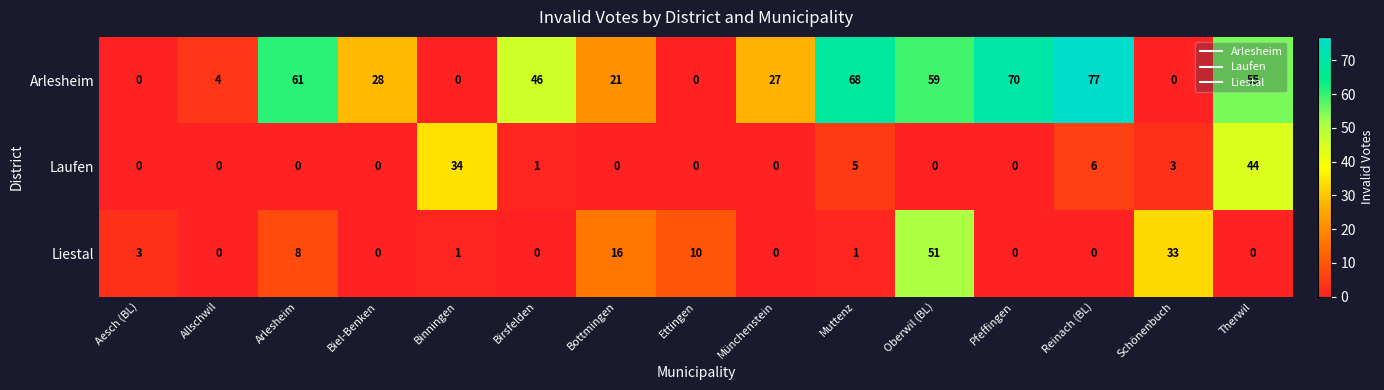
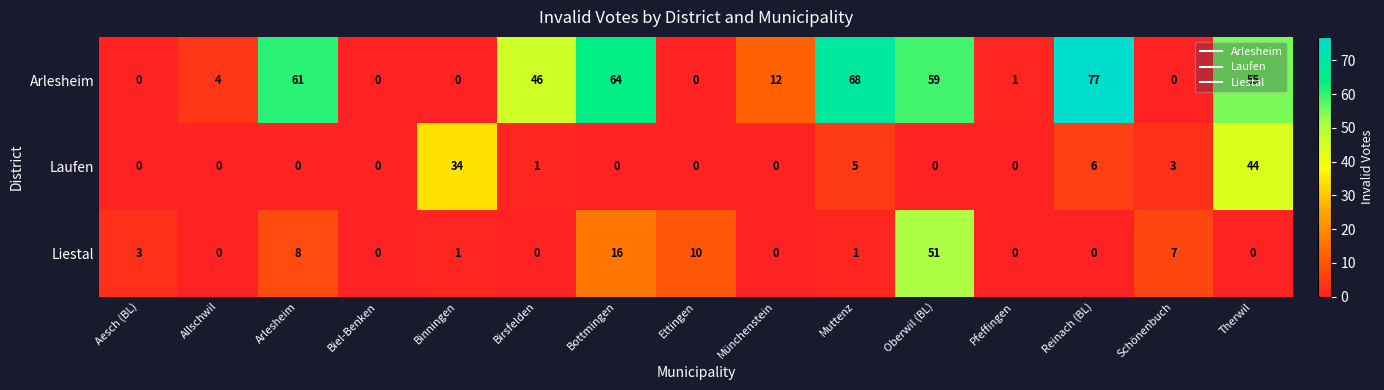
Arlesheim, Biel-Benken: 28 -> 0
Arlesheim, Bottmingen: 21 -> 64
Arlesheim, Münchenstein: 27 -> 12
Arlesheim, Pfeffingen: 70 -> 1
Liestal, Schönenbuch: 33 -> 7
